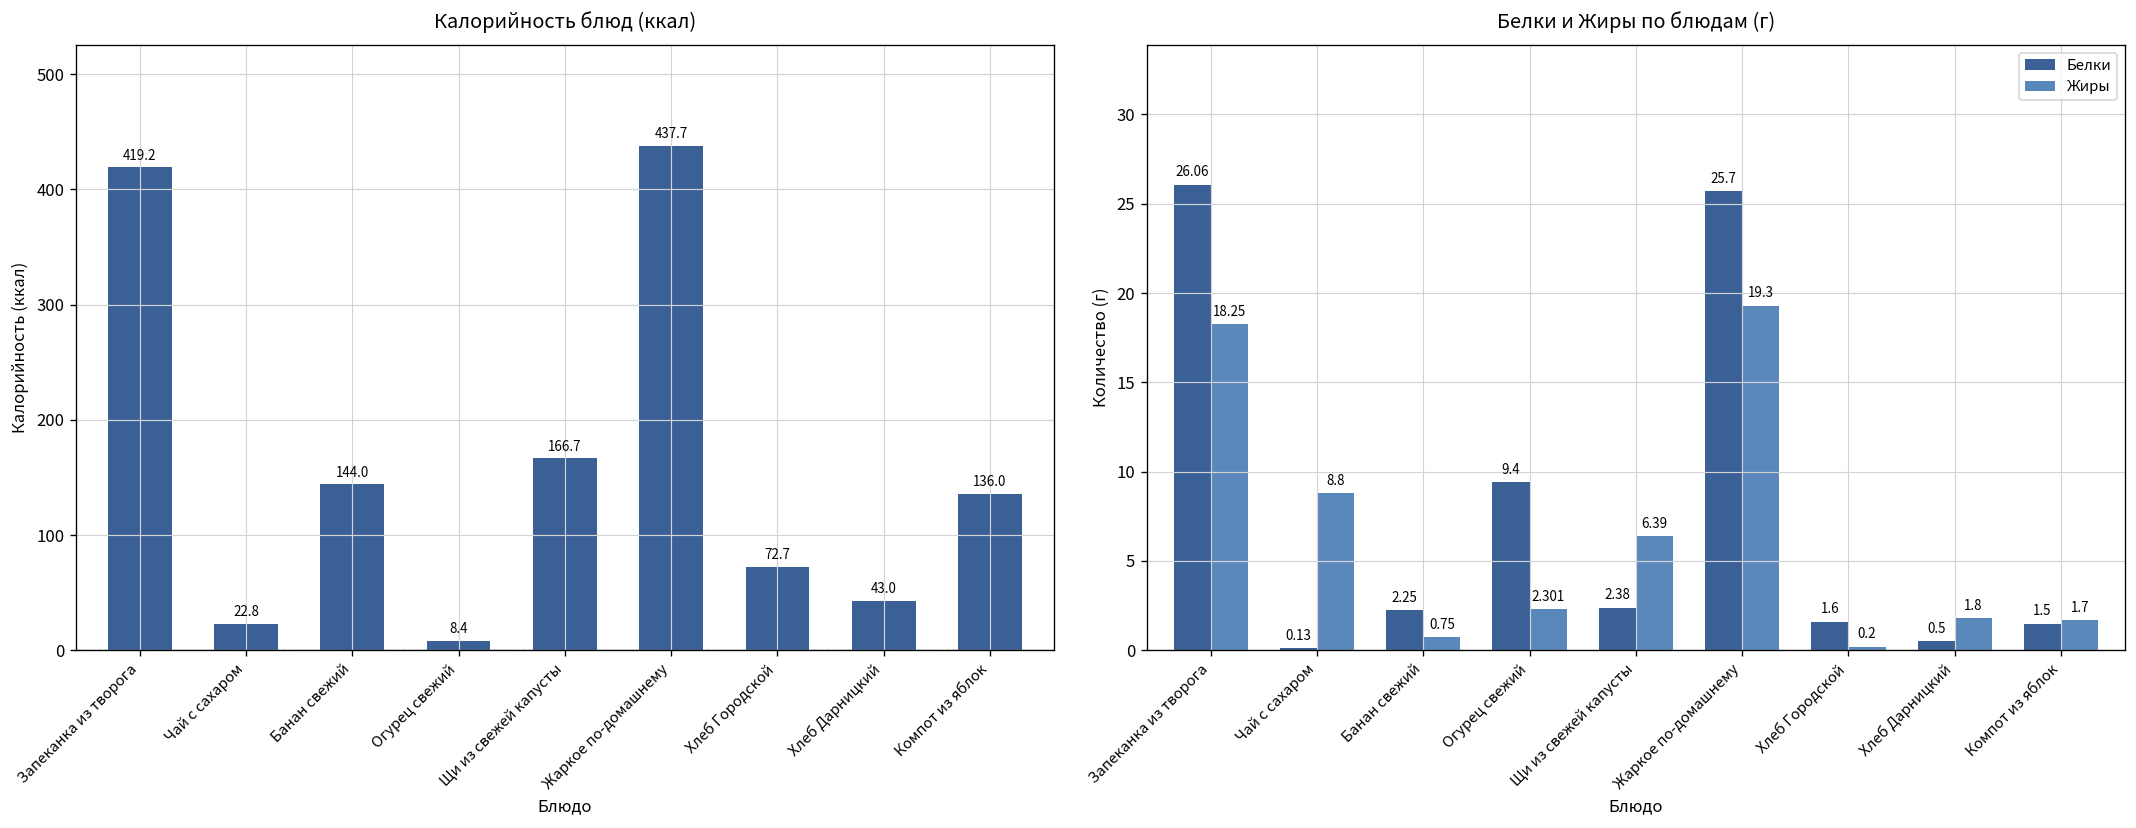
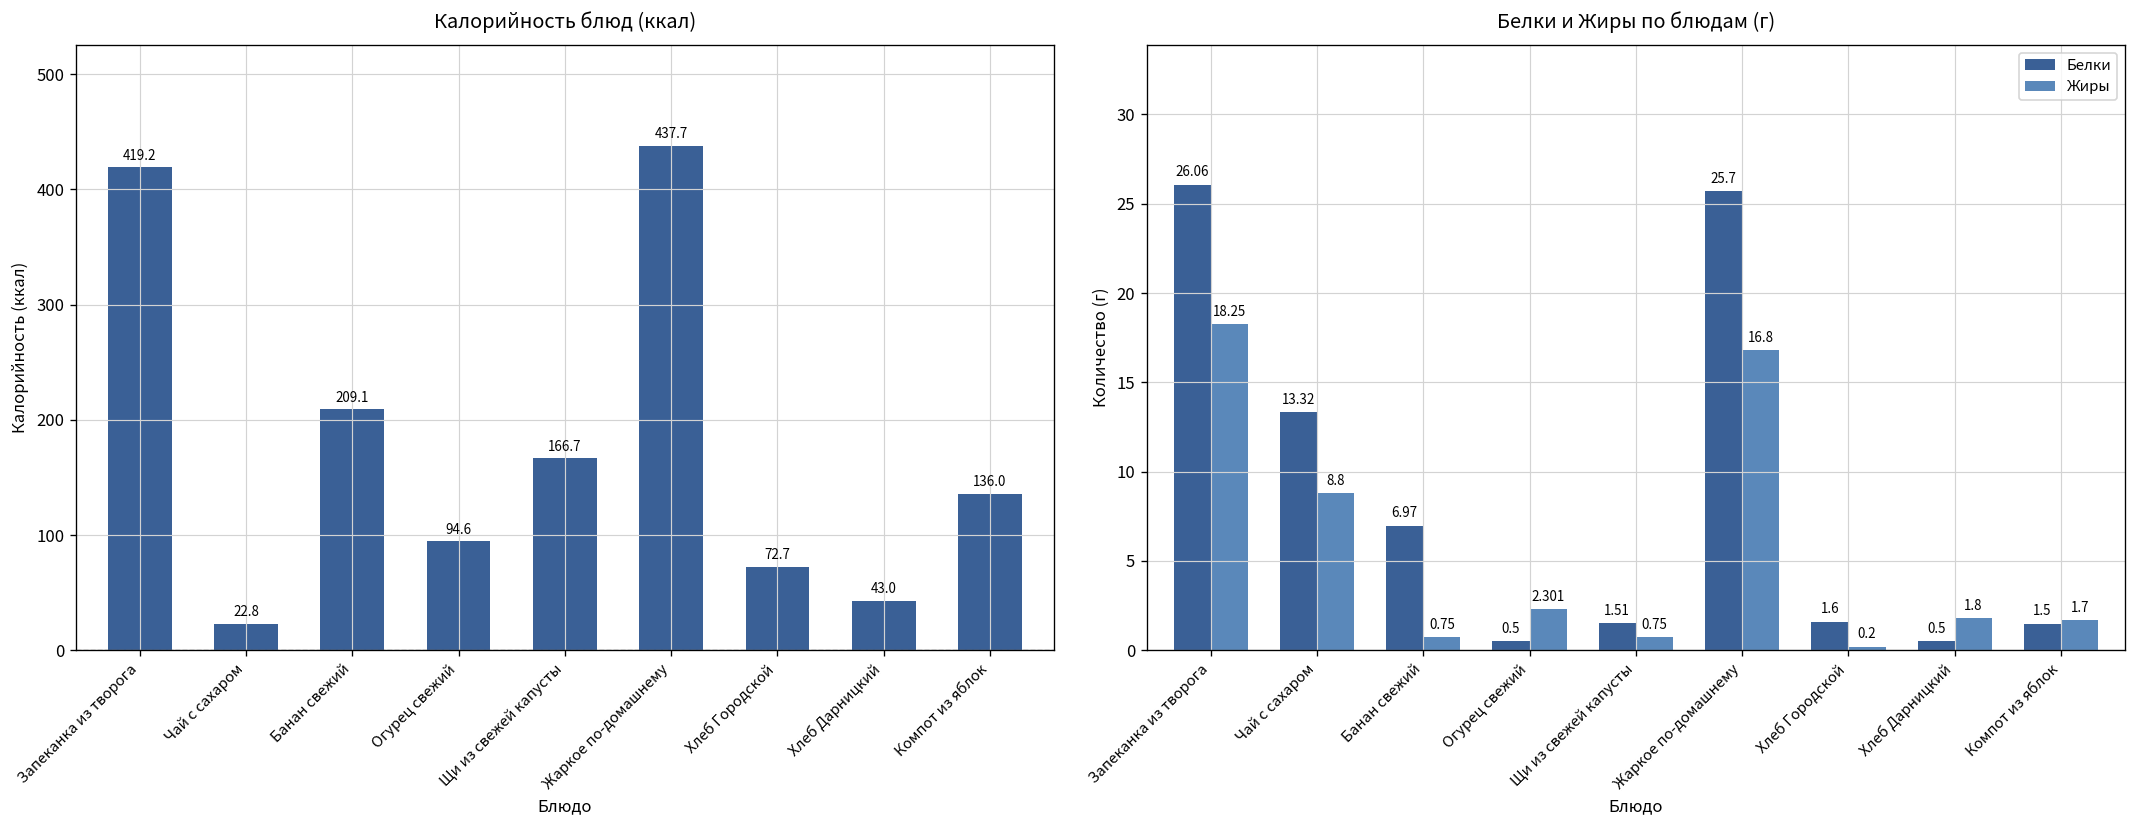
Калорийность блюд (ккал), Банан свежий: 144.0 -> 209.1
Калорийность блюд (ккал), Огурец свежий: 8.4 -> 94.6
Белки и Жиры по блюдам (г), Белки, Чай с сахаром: 0.13 -> 13.32
Белки и Жиры по блюдам (г), Белки, Банан свежий: 2.25 -> 6.97
Белки и Жиры по блюдам (г), Белки, Огурец свежий: 9.4 -> 0.5
Белки и Жиры по блюдам (г), Белки, Щи из свежей капусты: 2.38 -> 1.51
Белки и Жиры по блюдам (г), Жиры, Щи из свежей капусты: 6.39 -> 0.75
Белки и Жиры по блюдам (г), Жиры, Жаркое по-домашнему: 19.3 -> 16.8
